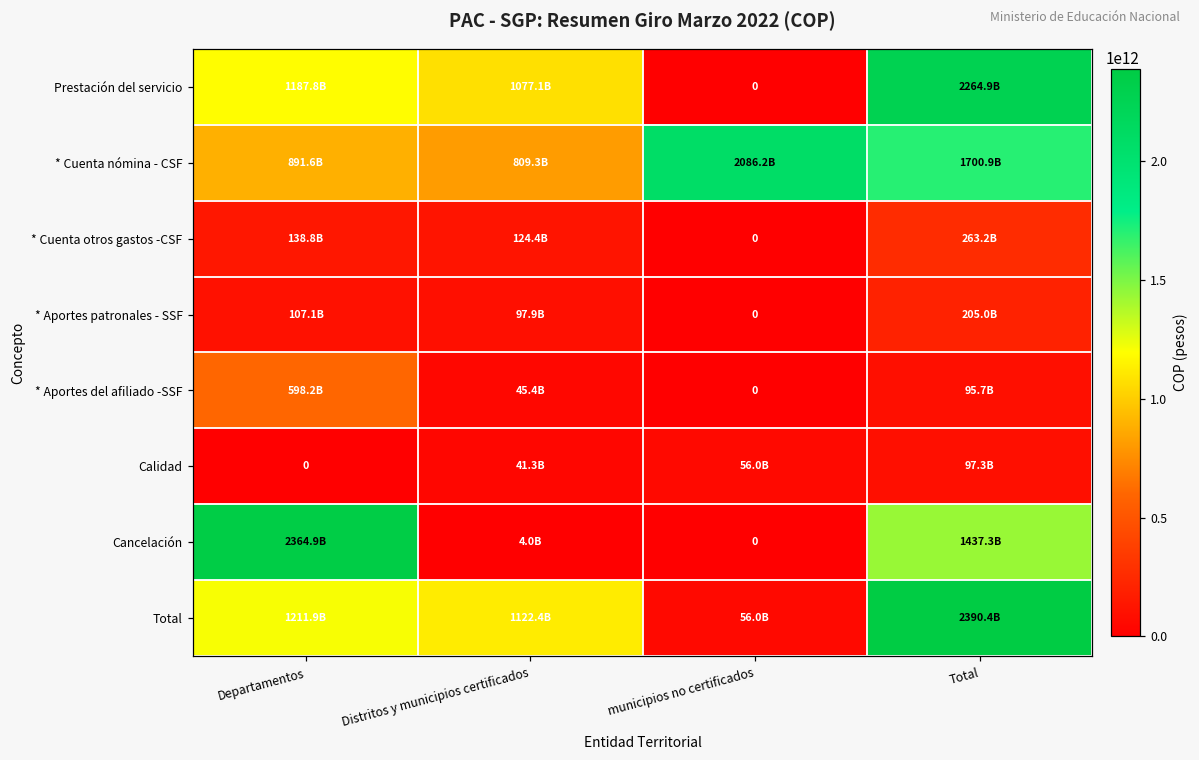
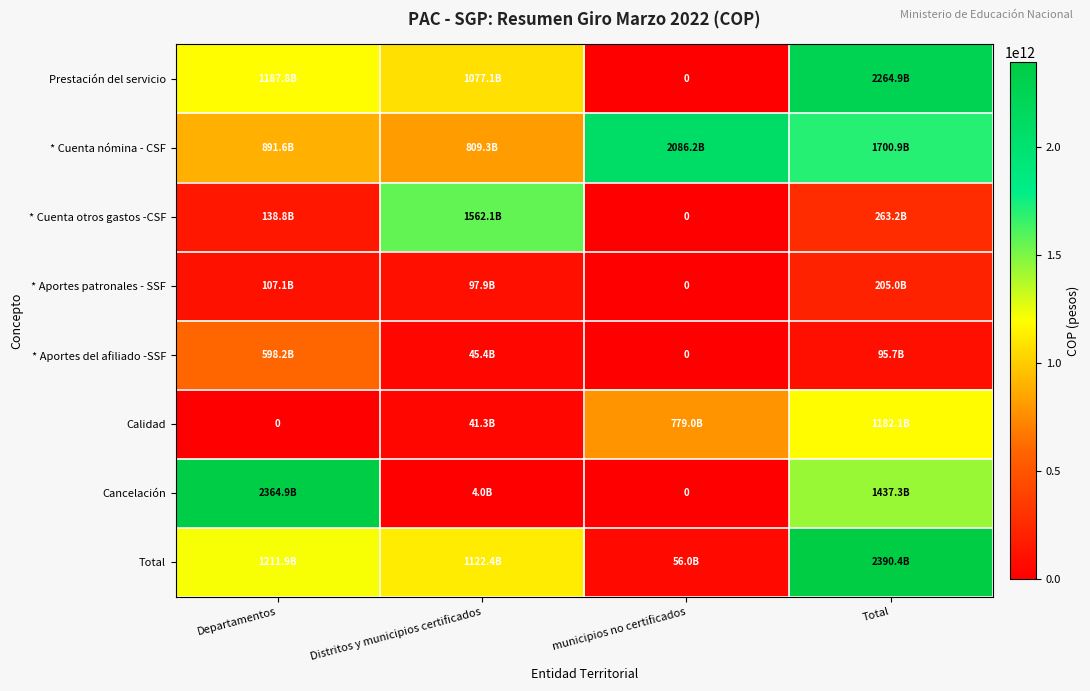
* Cuenta otros gastos -CSF, Distritos y municipios certificados: 124.4B -> 1562.1B
Calidad, municipios no certificados: 56.0B -> 779.0B
Calidad, Total: 97.3B -> 1182.1B
